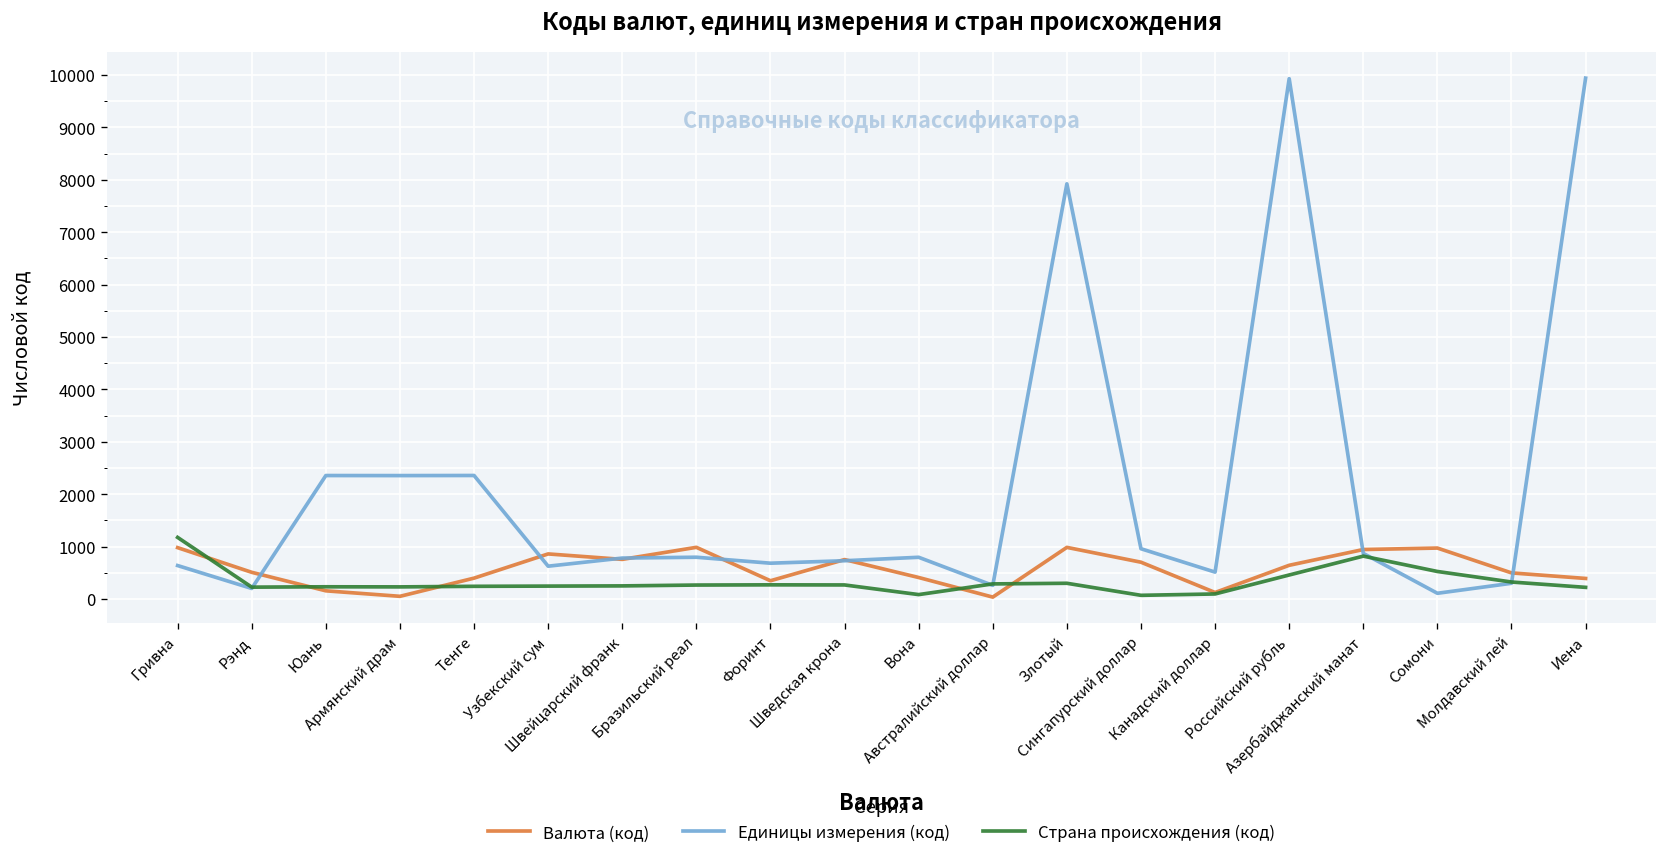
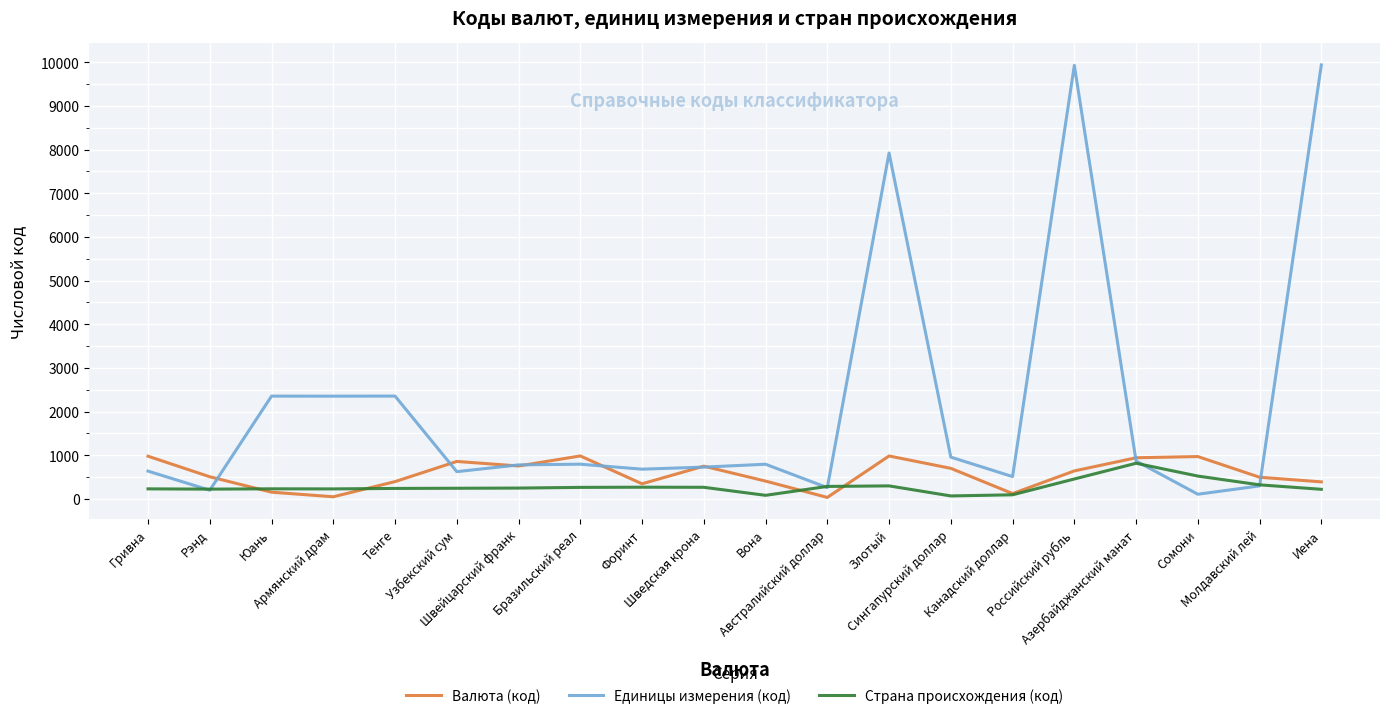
Страна происхождения (код), Гривна: 1200 -> 200
